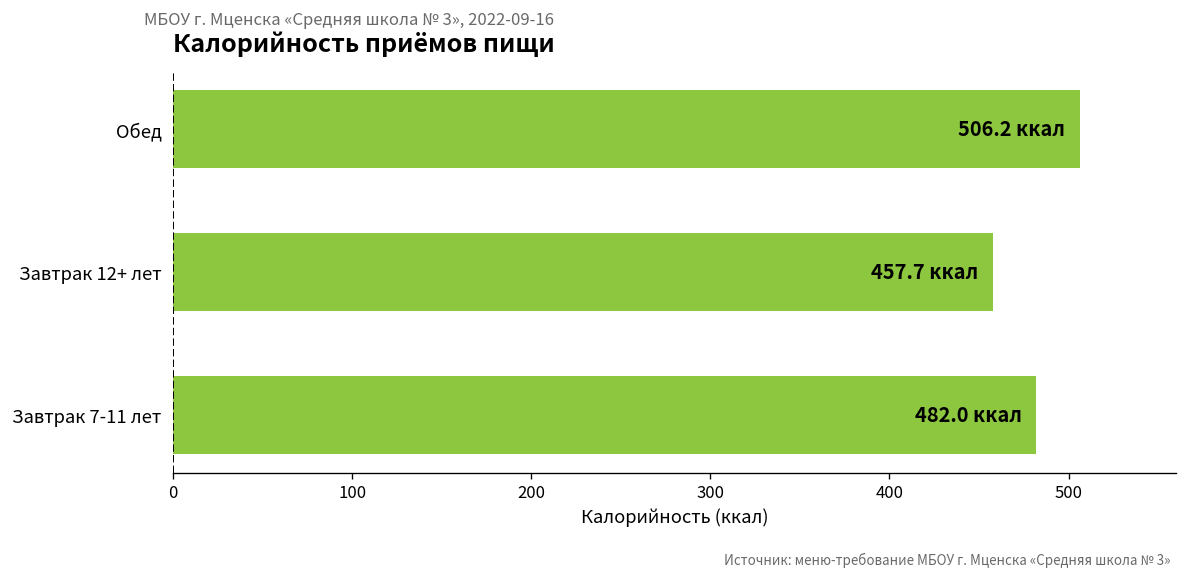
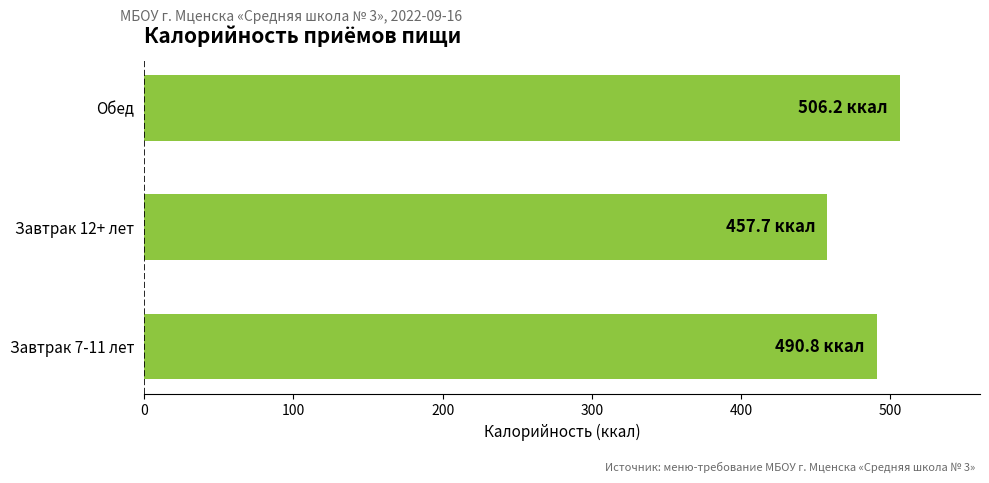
Завтрак 7-11 лет: 482.0 -> 490.8
